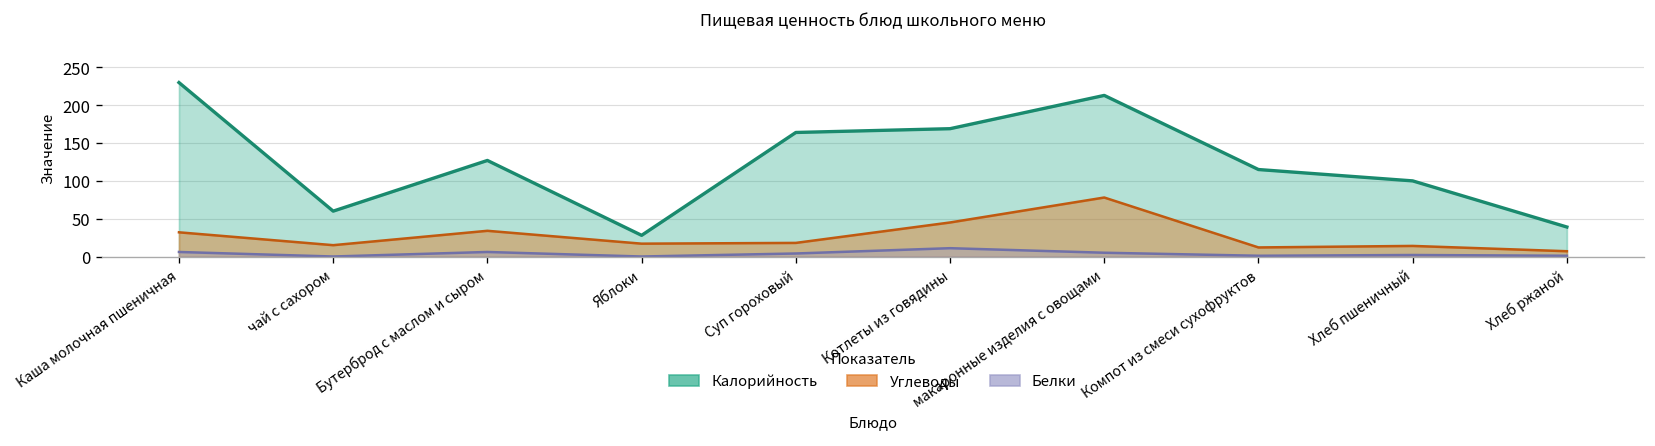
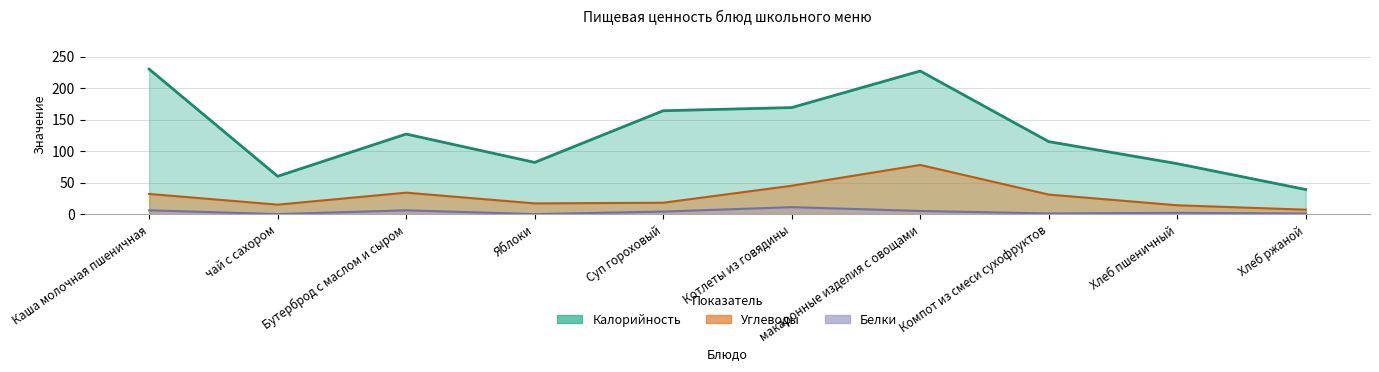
Калорийность, Яблоки: 30 -> 80
Калорийность, макаронные изделия с овощами: 210 -> 230
Углеводы, Компот из смеси сухофруктов: 10 -> 30
Калорийность, Хлеб пшеничный: 100 -> 80
